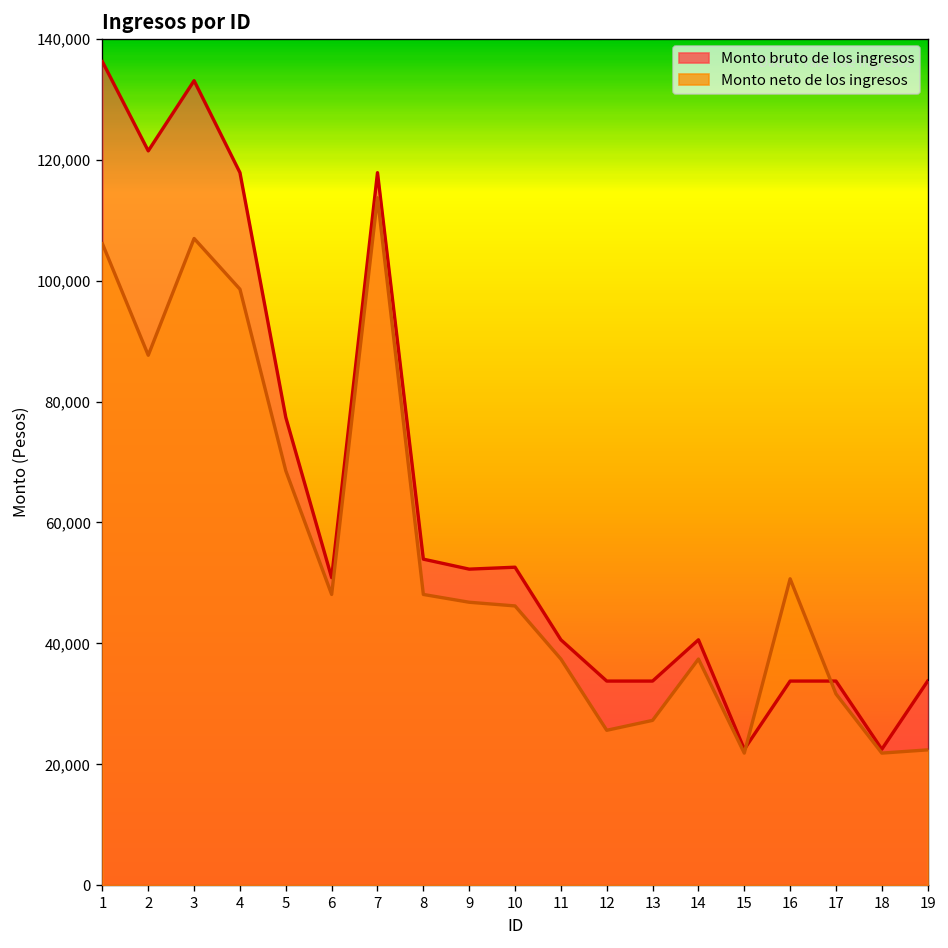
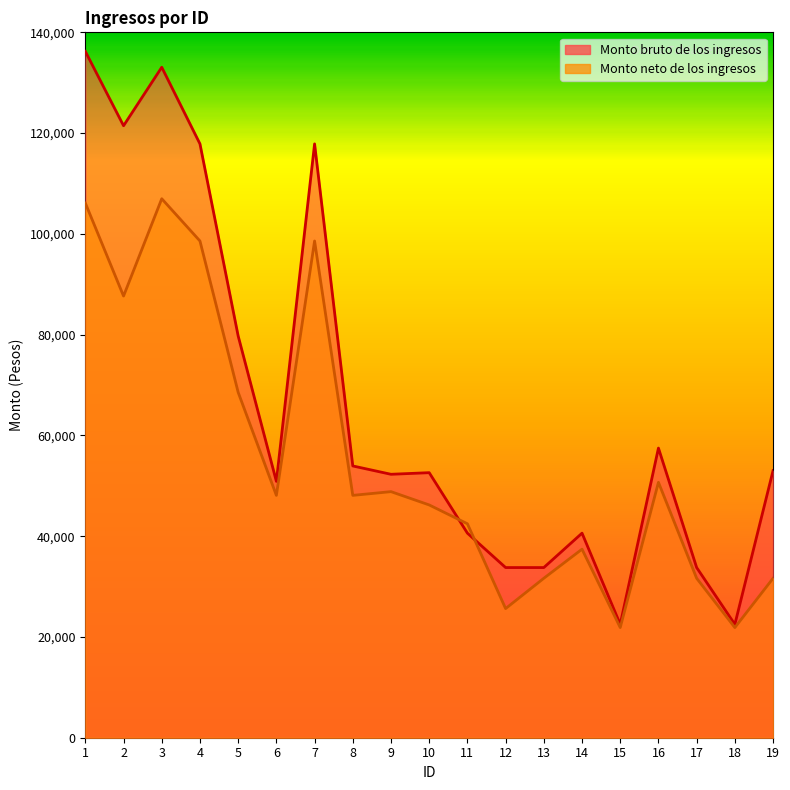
Monto bruto de los ingresos, 5: 77,000 -> 80,000
Monto neto de los ingresos, 7: 114,000 -> 99,000
Monto neto de los ingresos, 9: 47,000 -> 49,000
Monto neto de los ingresos, 11: 37,000 -> 42,000
Monto neto de los ingresos, 13: 27,000 -> 32,000
Monto bruto de los ingresos, 16: 34,000 -> 57,000
Monto bruto de los ingresos, 19: 34,000 -> 53,000
Monto neto de los ingresos, 19: 22,000 -> 32,000
